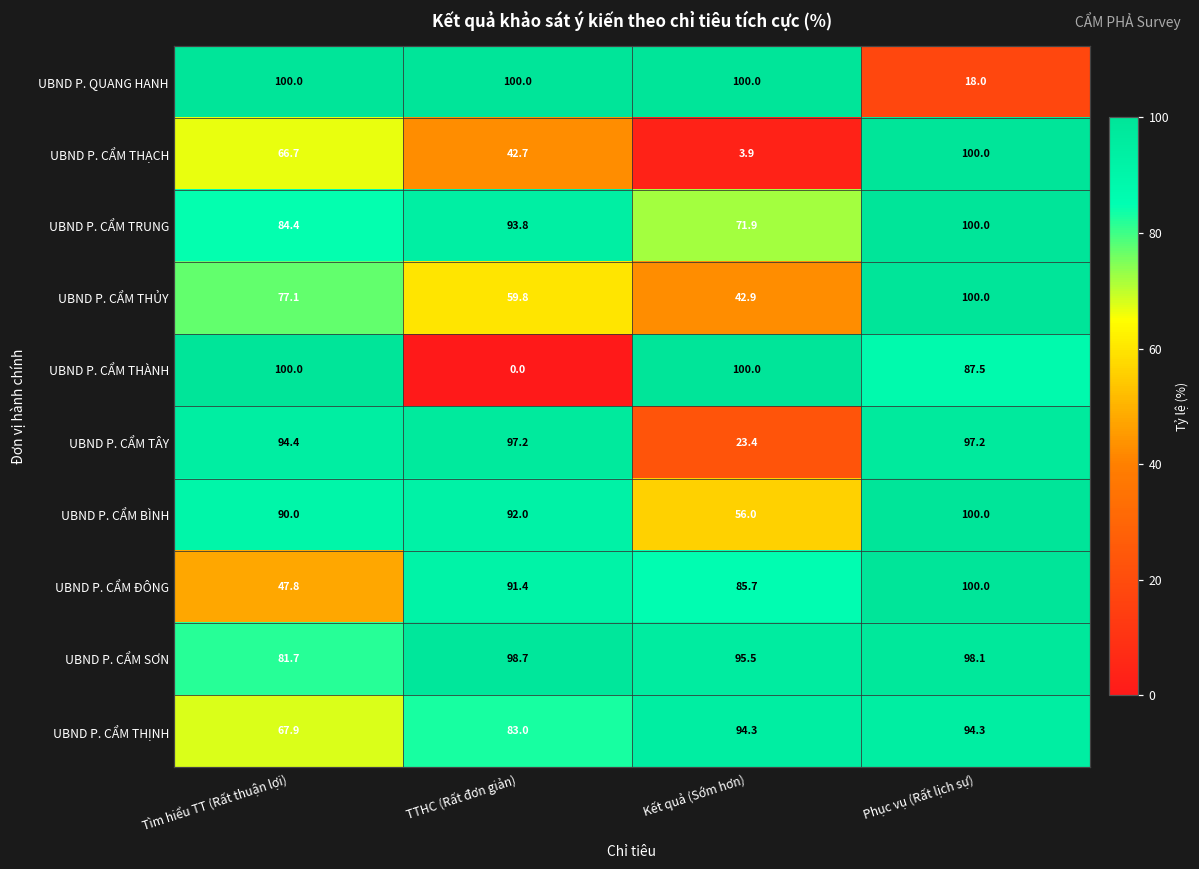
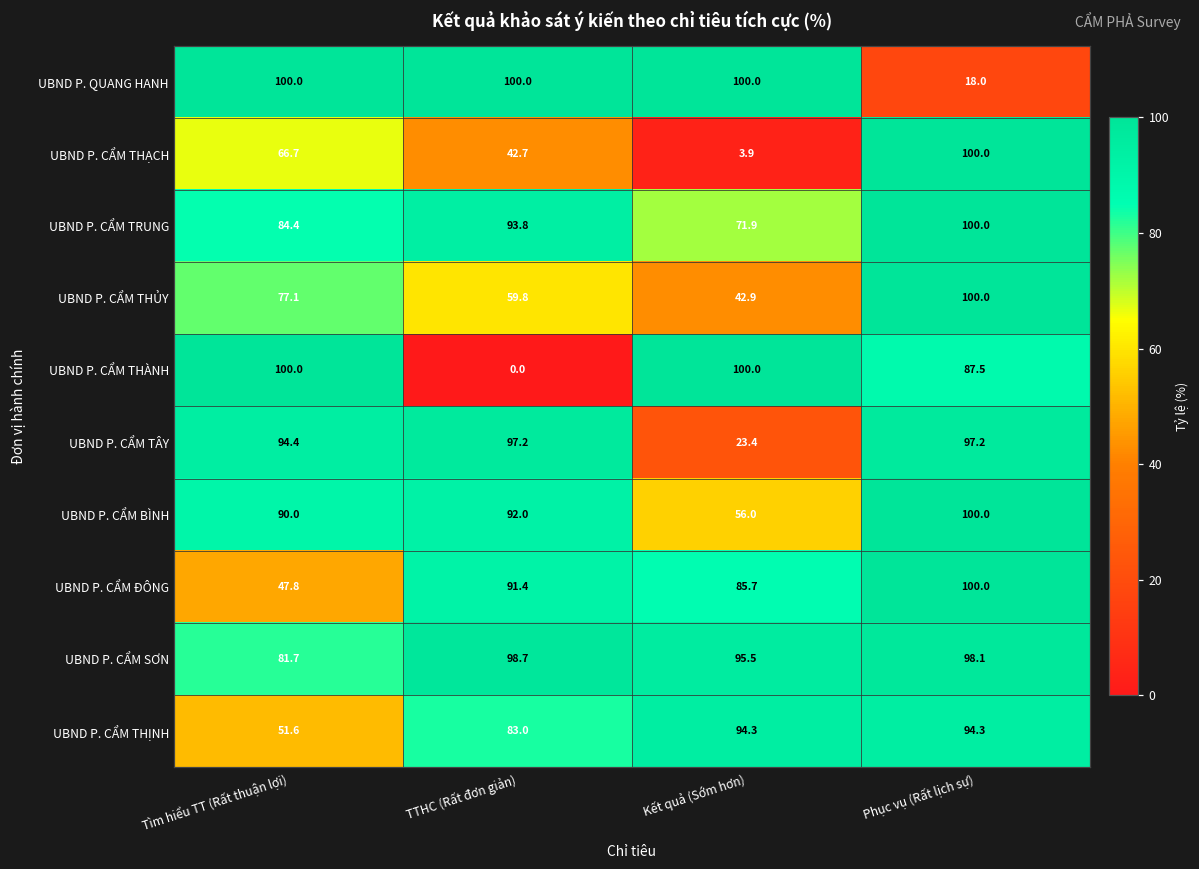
UBND P. CẨM THỊNH, Tìm hiểu TT (Rất thuận lợi): 67.9 -> 51.6
